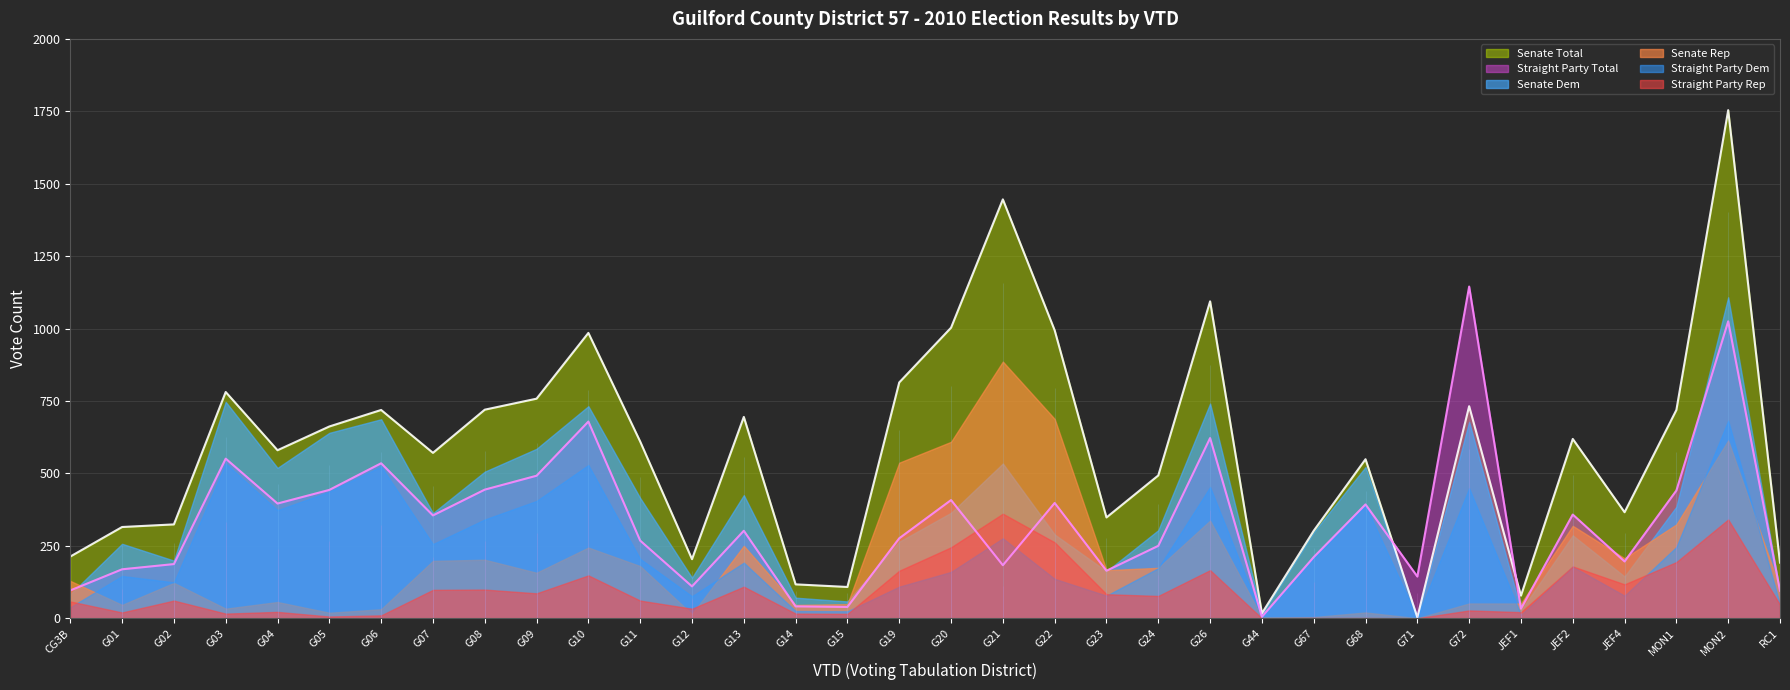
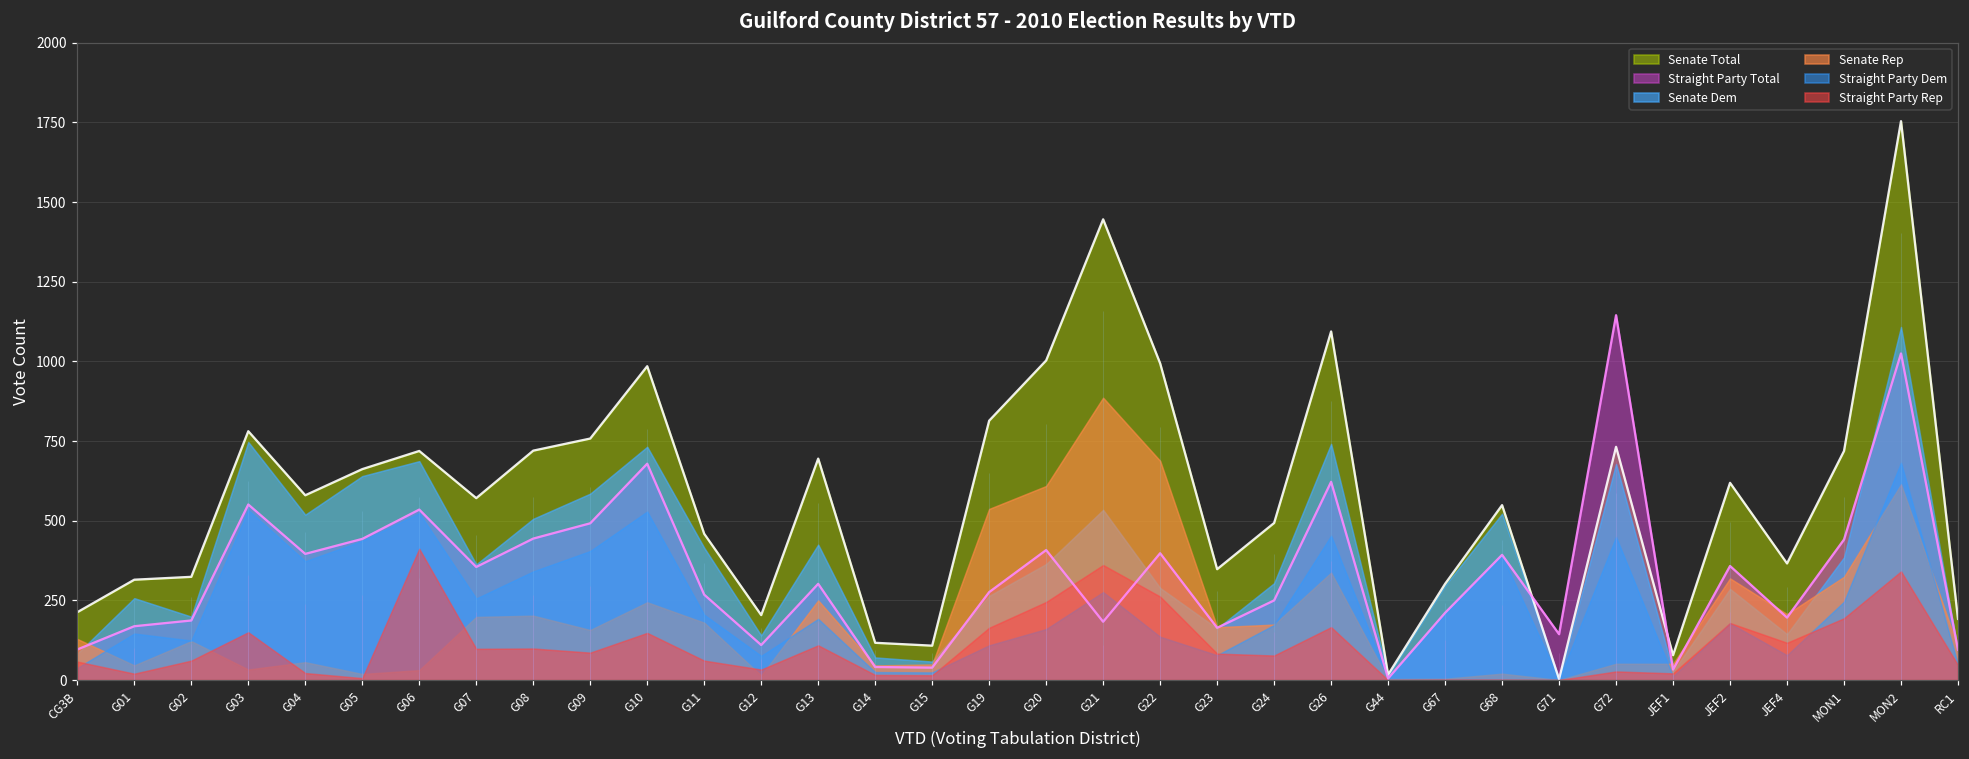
Straight Party Rep, G03: 20 -> 150
Straight Party Rep, G06: 10 -> 410
Senate Total, G11: 610 -> 460
